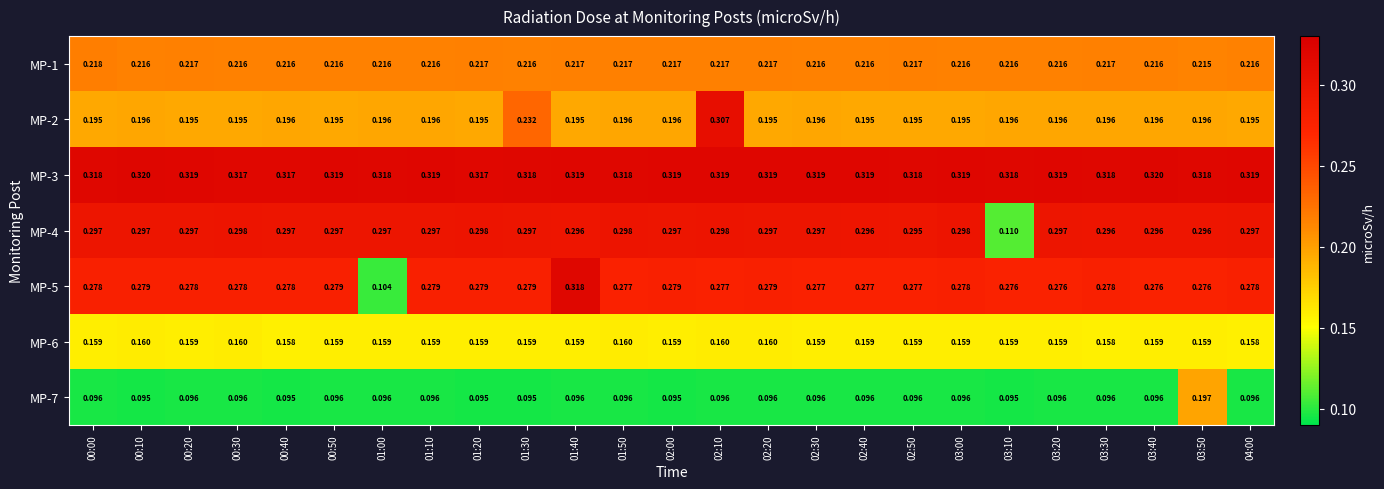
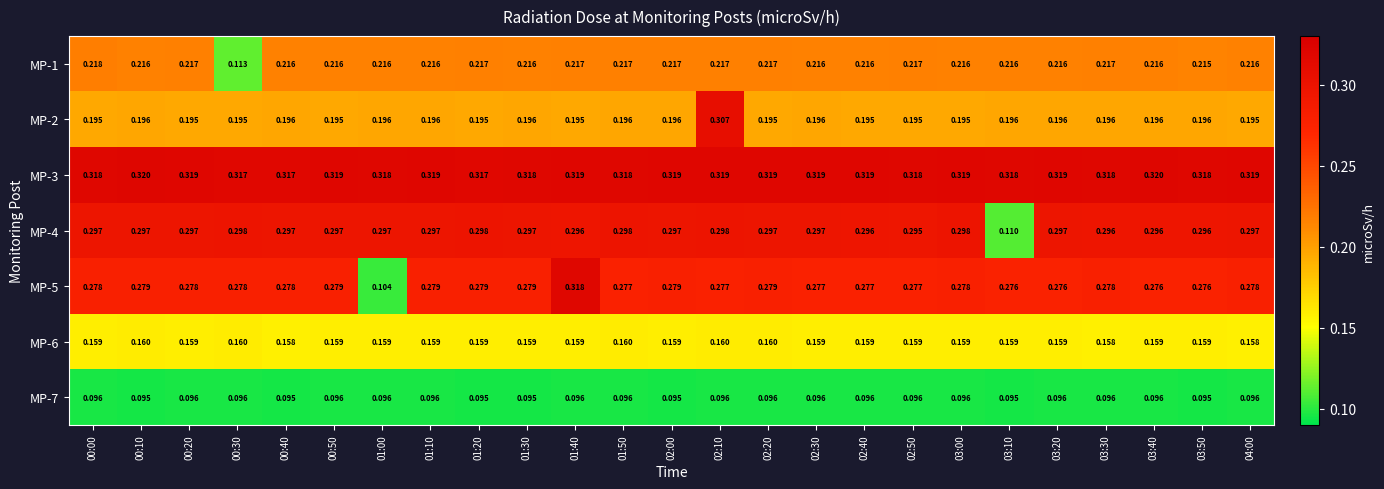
MP-1, 00:30: 0.216 -> 0.113
MP-2, 01:30: 0.232 -> 0.196
MP-7, 03:50: 0.197 -> 0.095
